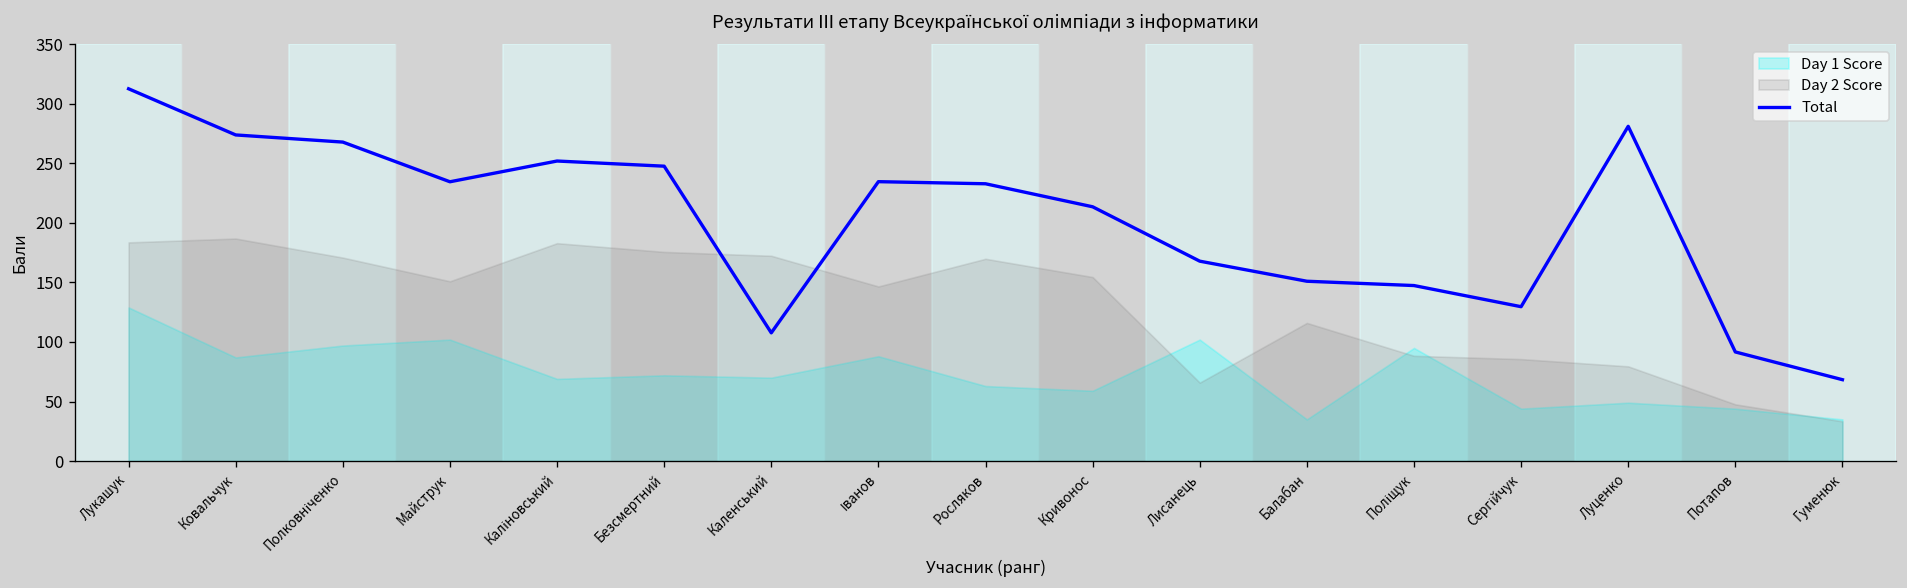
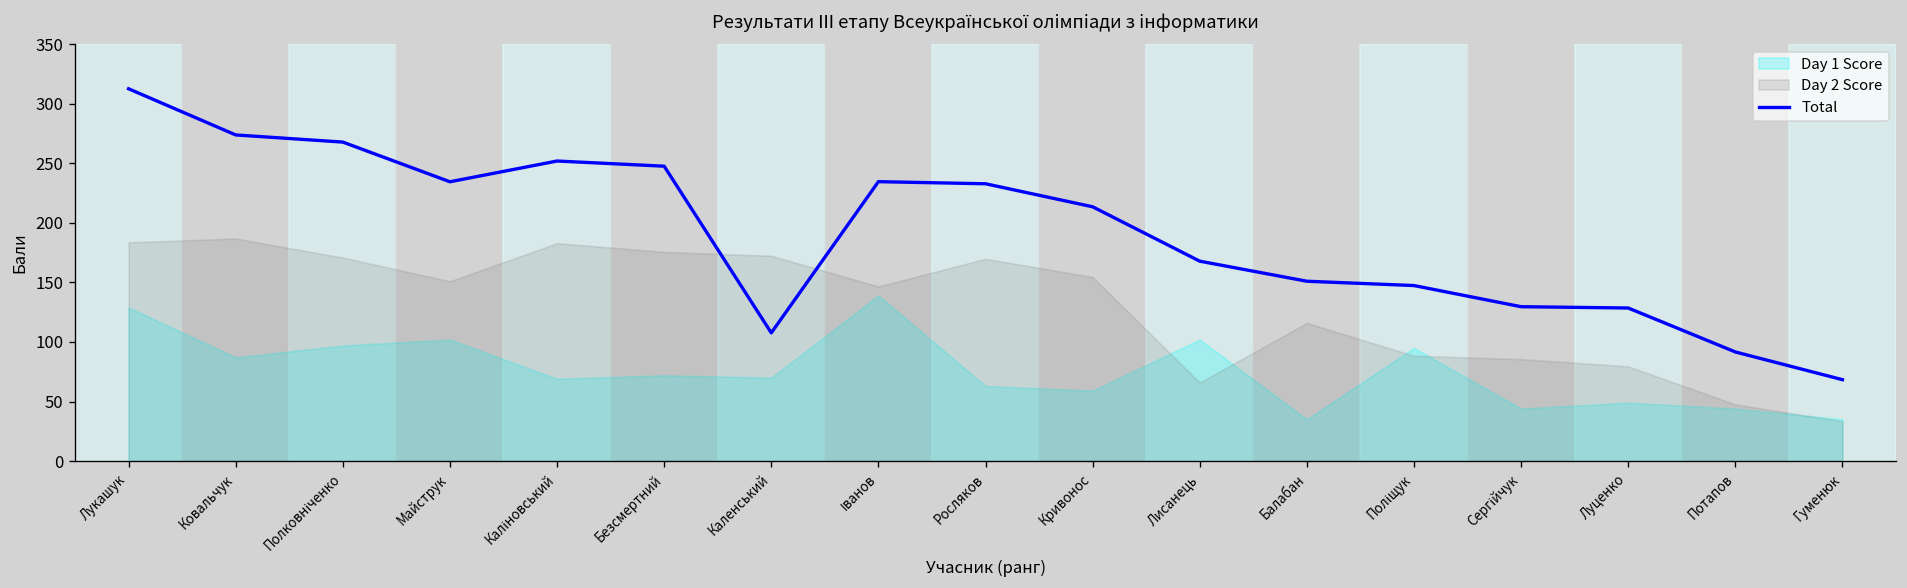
Day 1 Score, Іванов: 90 -> 140
Total, Луценко: 280 -> 130
